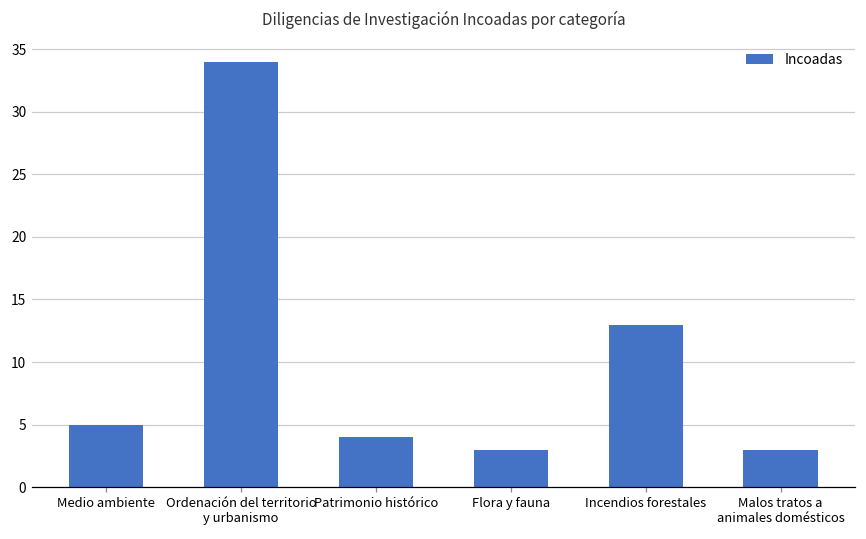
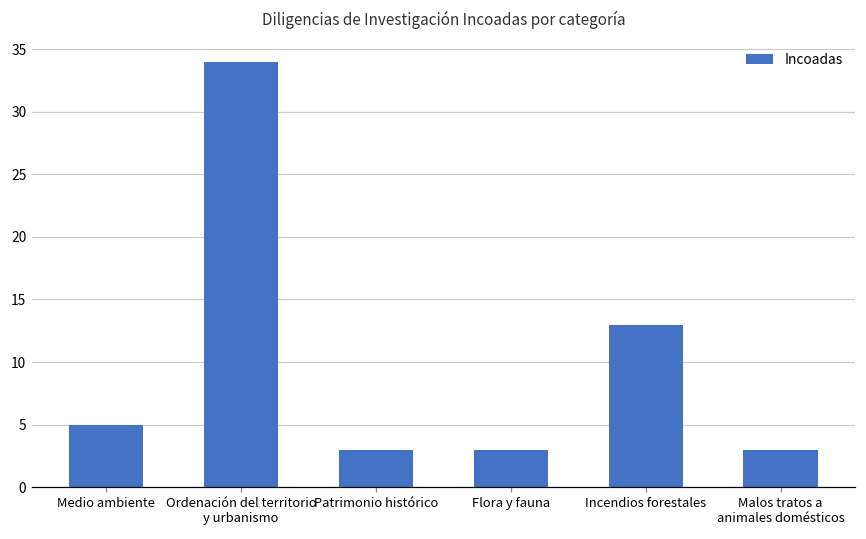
Patrimonio histórico: 4 -> 3
